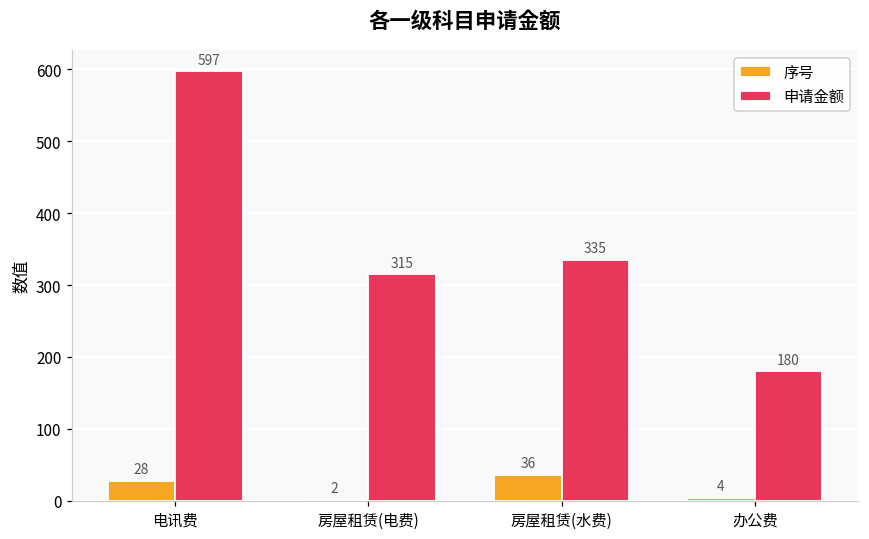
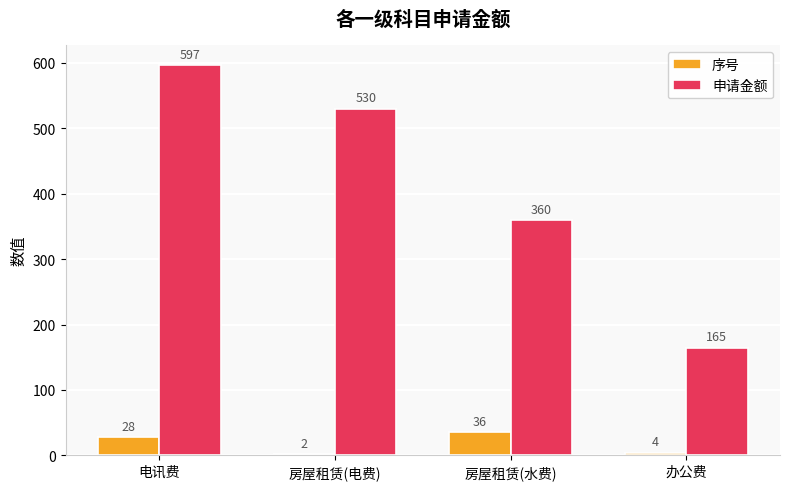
申请金额, 房屋租赁(电费): 315 -> 530
申请金额, 房屋租赁(水费): 335 -> 360
申请金额, 办公费: 180 -> 165
